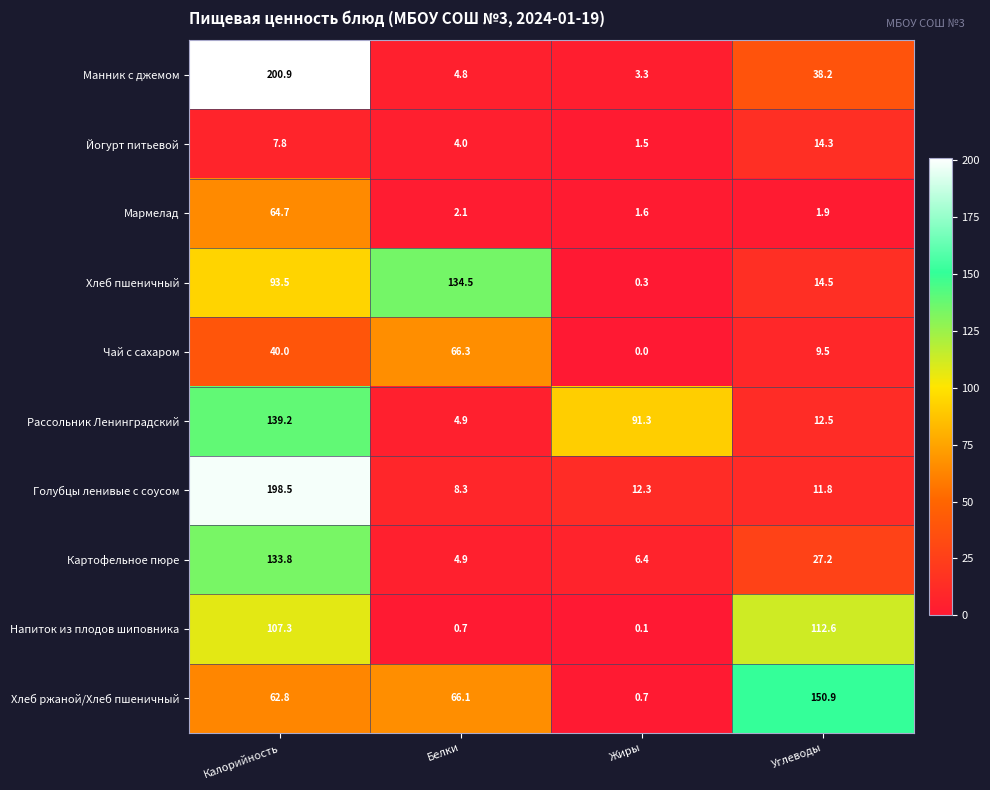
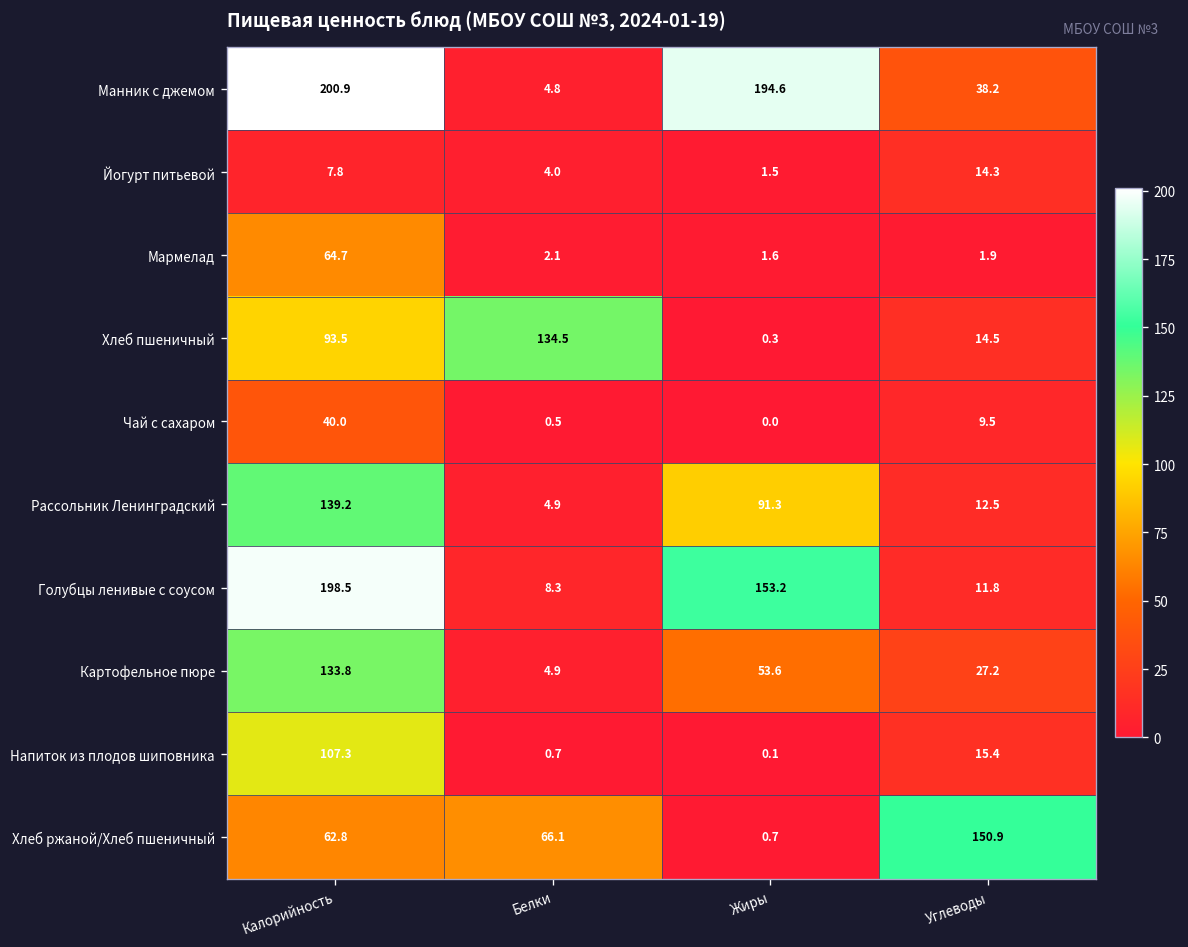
Манник с джемом, Жиры: 3.3 -> 194.6
Чай с сахаром, Белки: 66.3 -> 0.5
Голубцы ленивые с соусом, Жиры: 12.3 -> 153.2
Картофельное пюре, Жиры: 6.4 -> 53.6
Напиток из плодов шиповника, Углеводы: 112.6 -> 15.4
